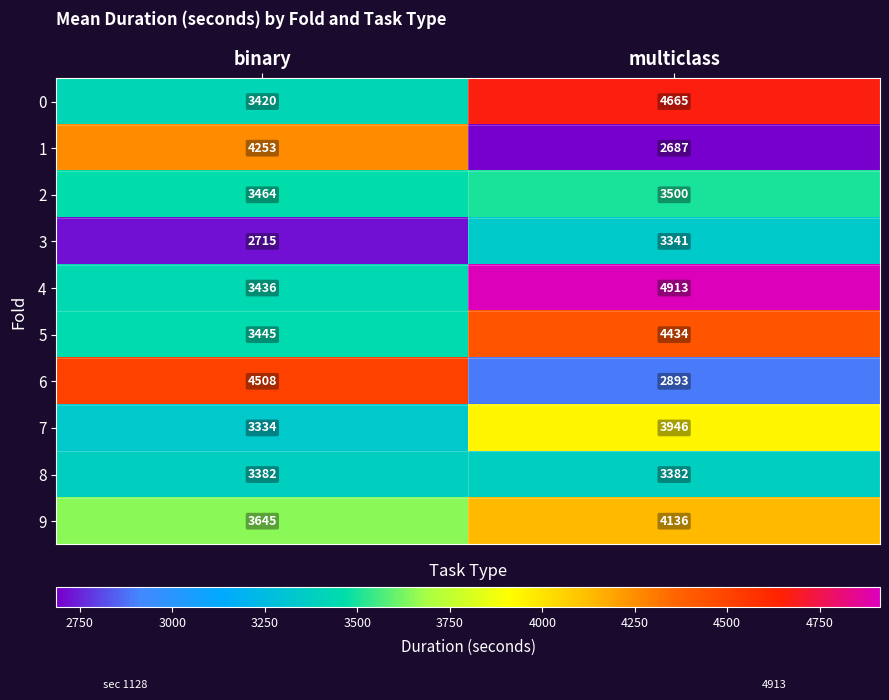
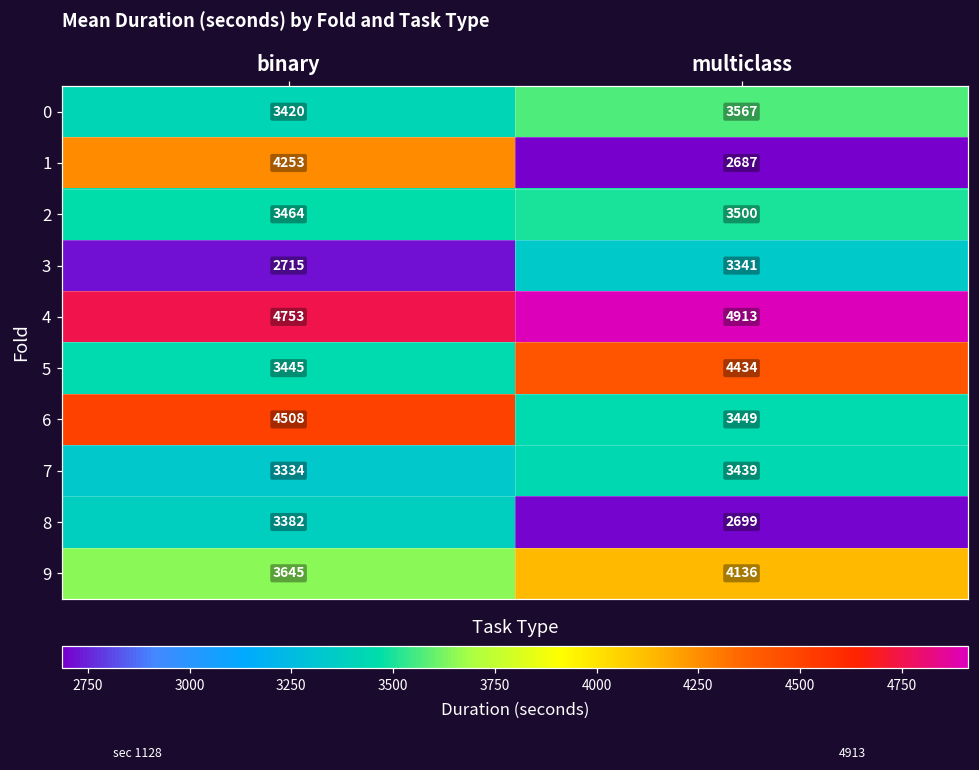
0, multiclass: 4665 -> 3567
4, binary: 3436 -> 4753
6, multiclass: 2893 -> 3449
7, multiclass: 3946 -> 3439
8, multiclass: 3382 -> 2699
